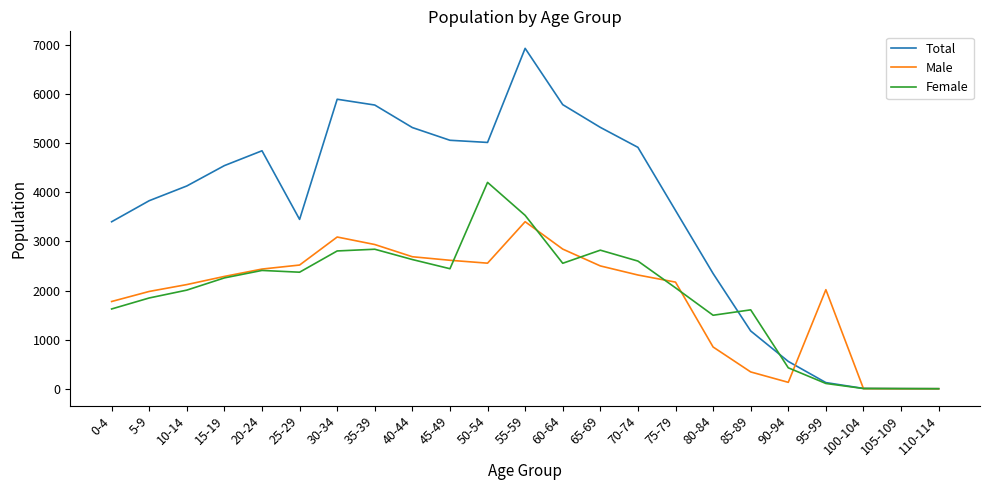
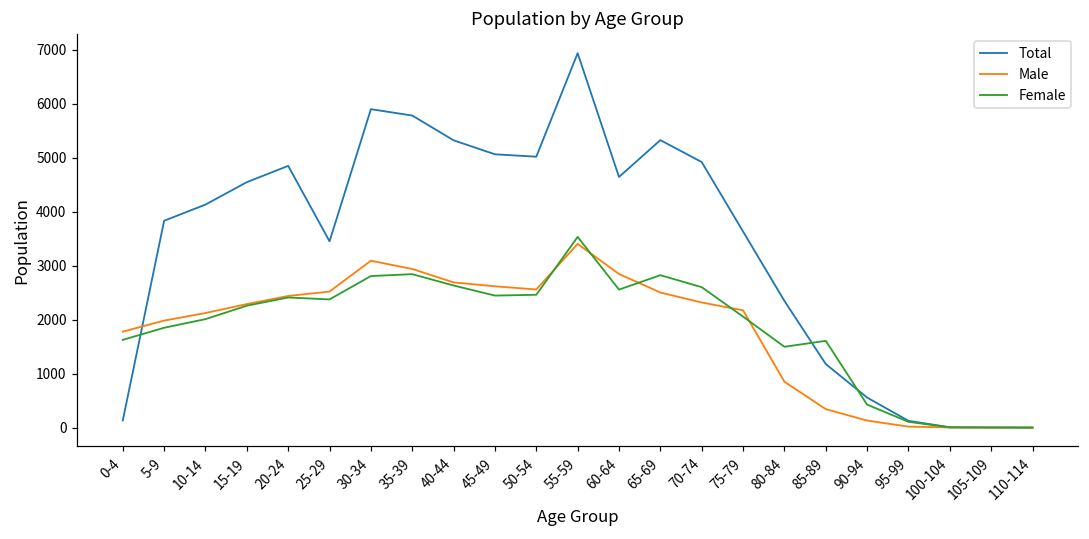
Total, 0-4: 3400 -> 100
Female, 50-54: 4200 -> 2500
Total, 60-64: 5800 -> 4600
Male, 95-99: 2000 -> 0
